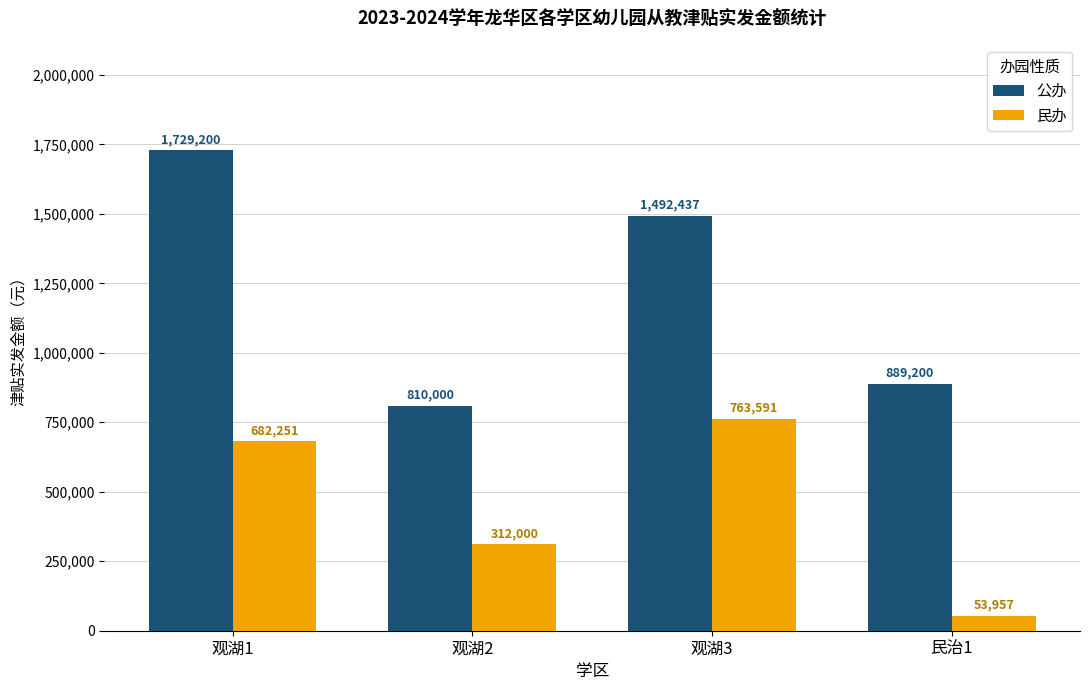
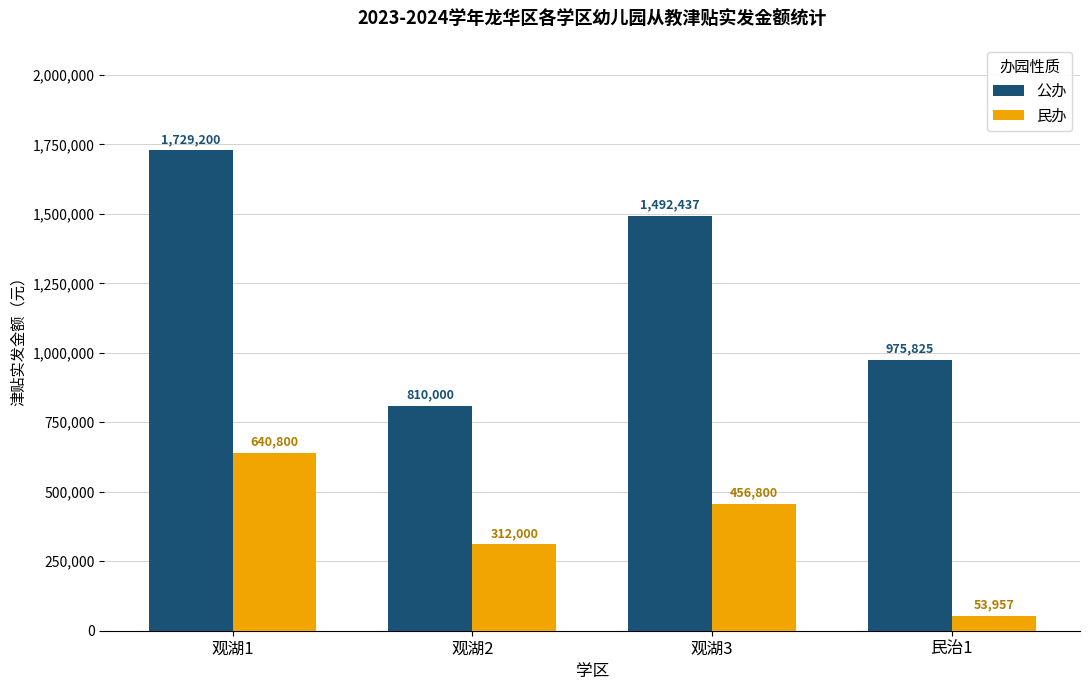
民办, 观湖1: 682,251 -> 640,800
民办, 观湖3: 763,591 -> 456,800
公办, 民治1: 889,200 -> 975,825
